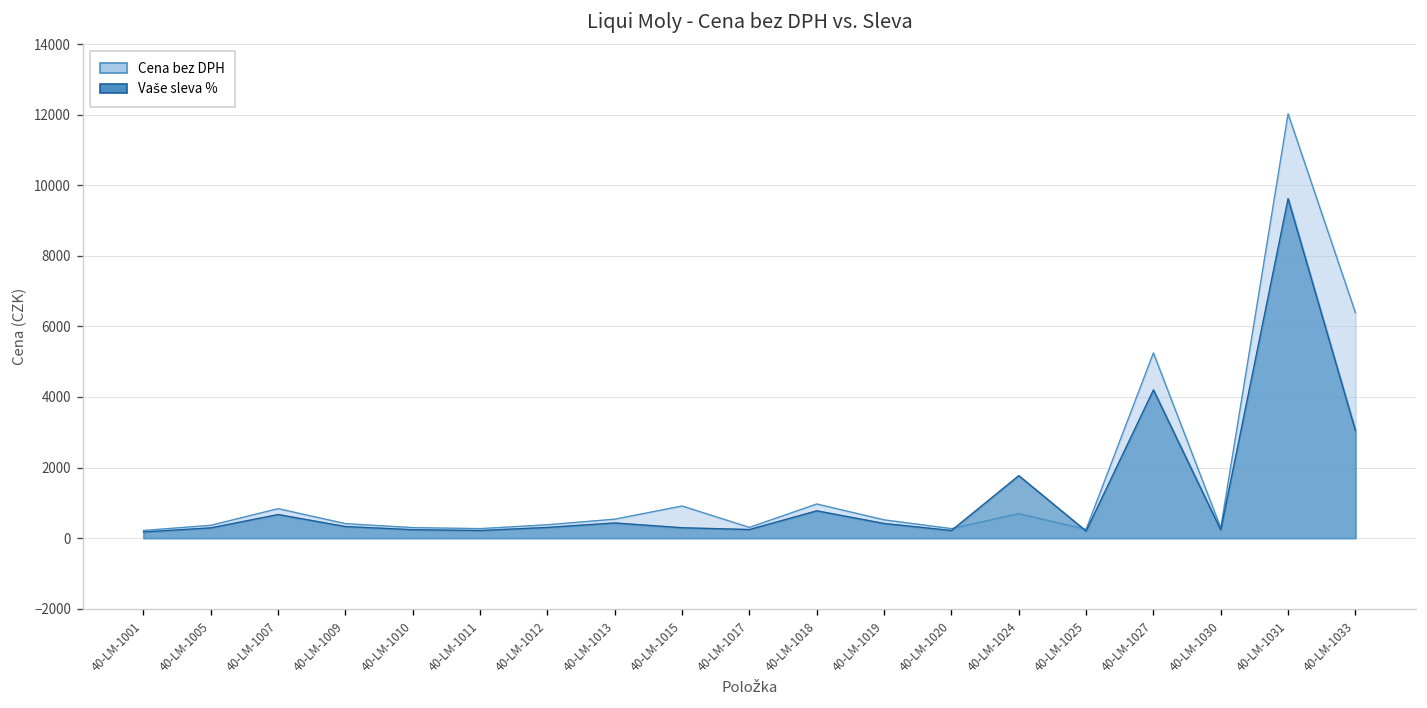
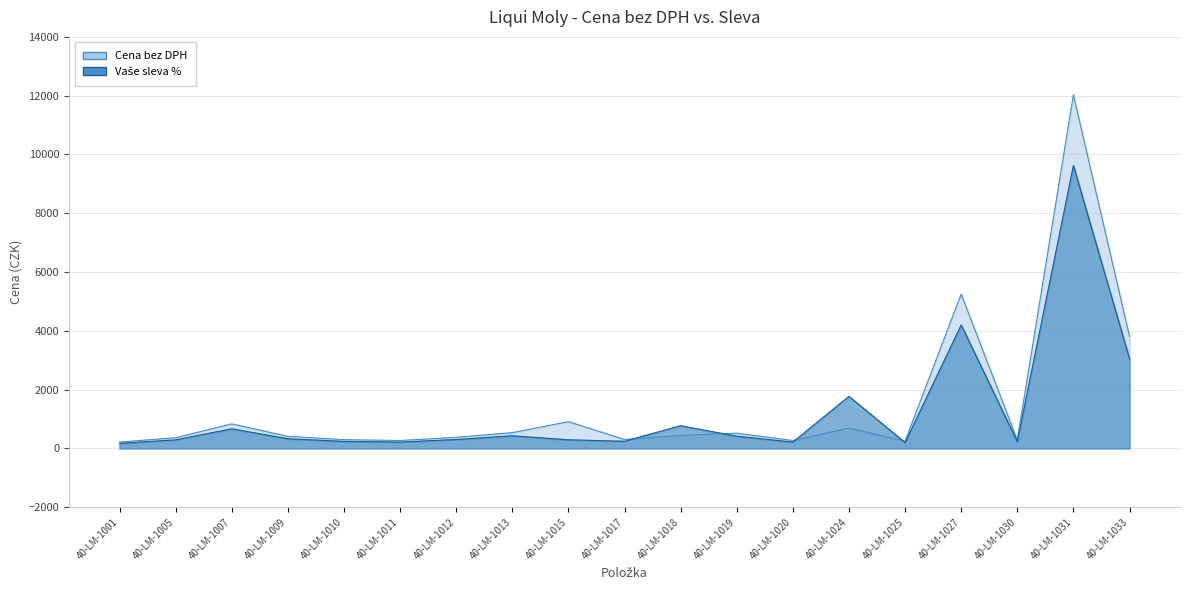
Cena bez DPH, 40-LM-1018: 1000 -> 400
Cena bez DPH, 40-LM-1033: 6400 -> 3800
